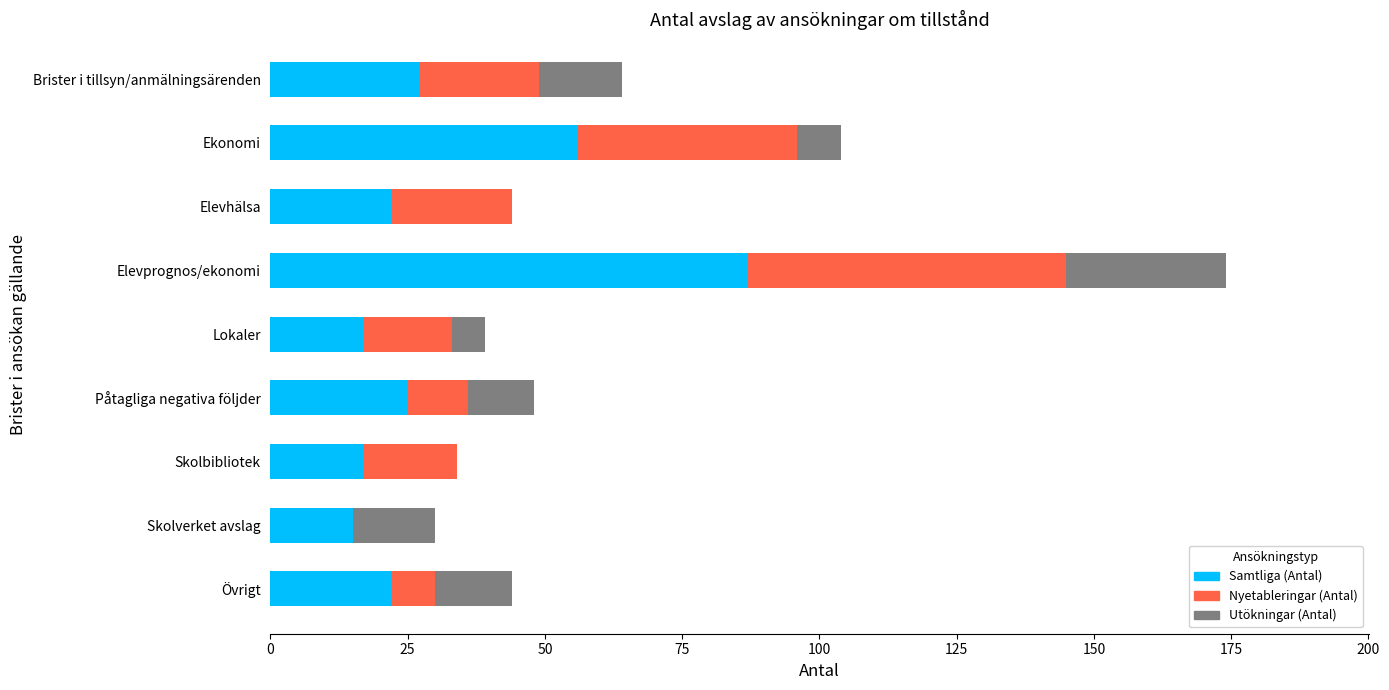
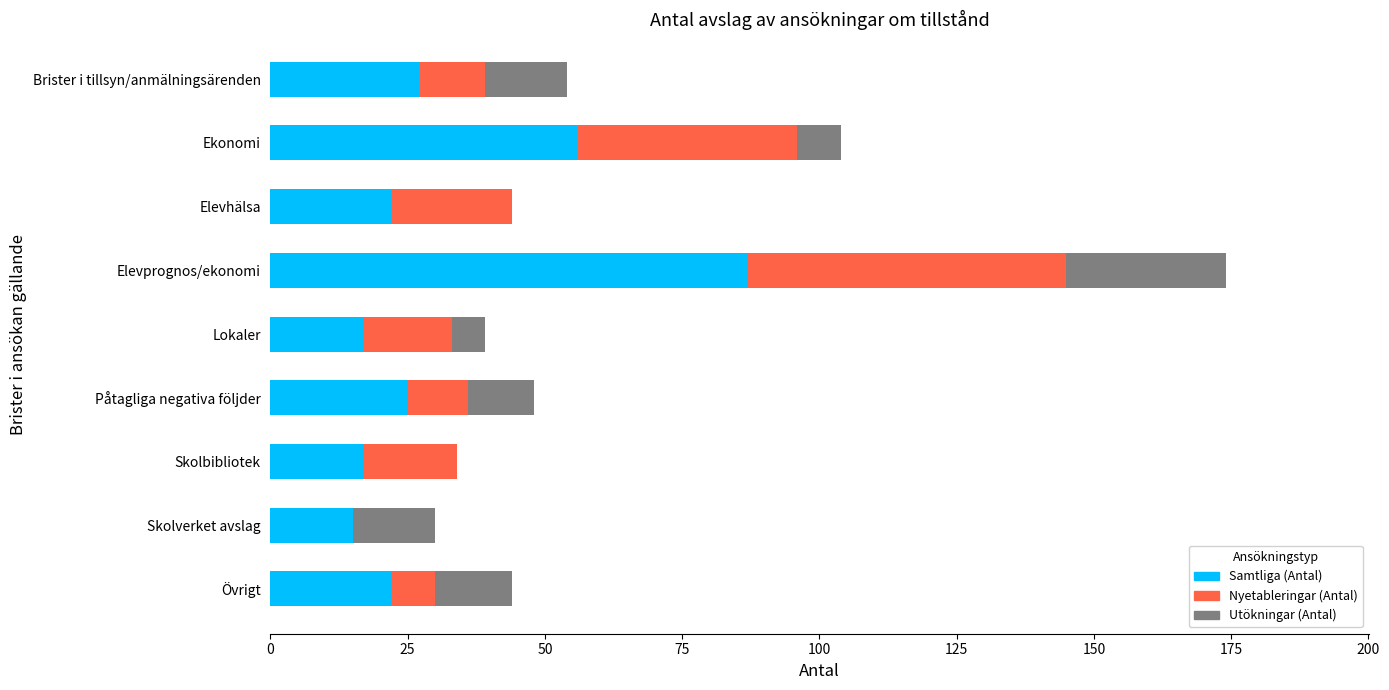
Nyetableringar (Antal), Brister i tillsyn/anmälningsärenden: 22 -> 12
